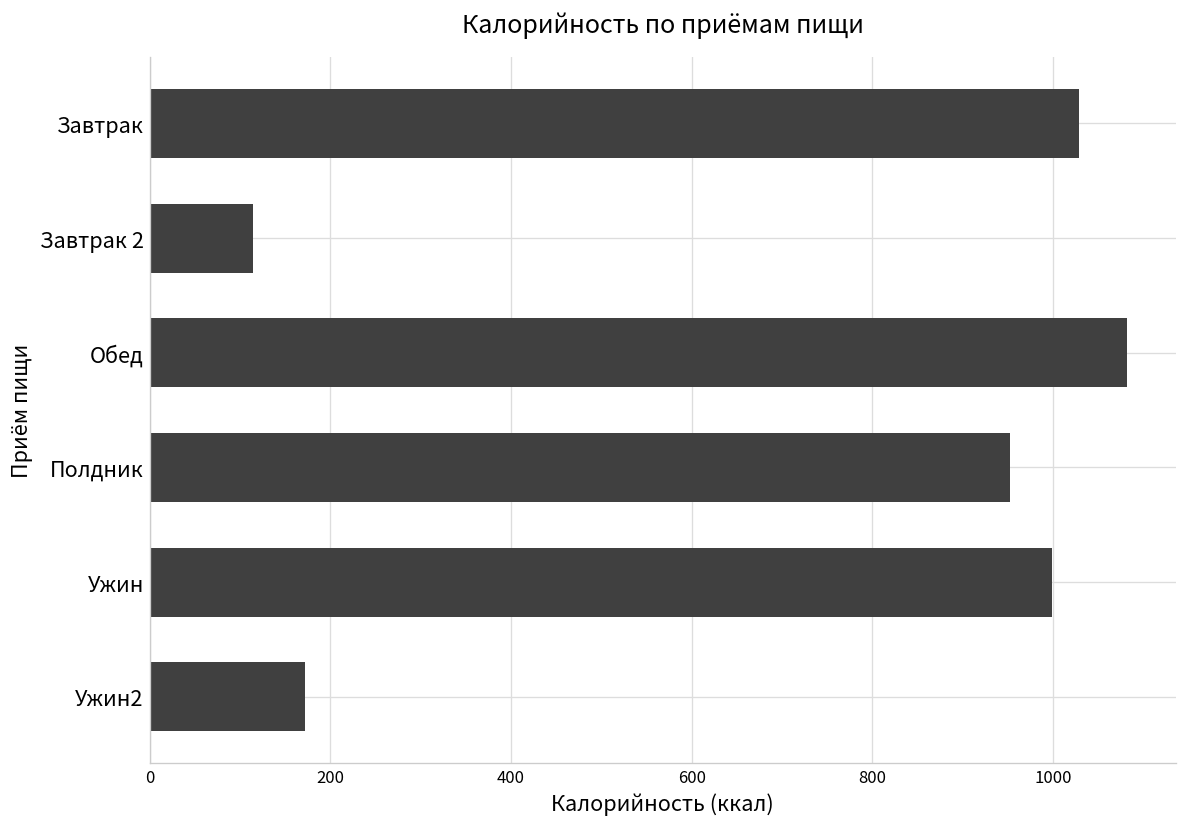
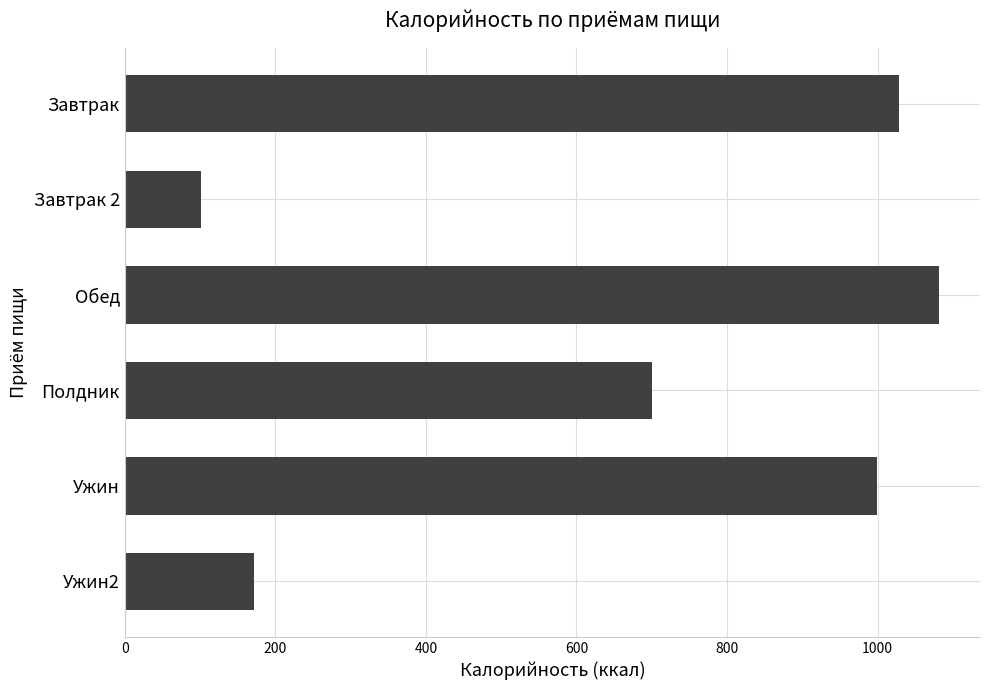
Завтрак 2: 120 -> 100
Полдник: 950 -> 700
